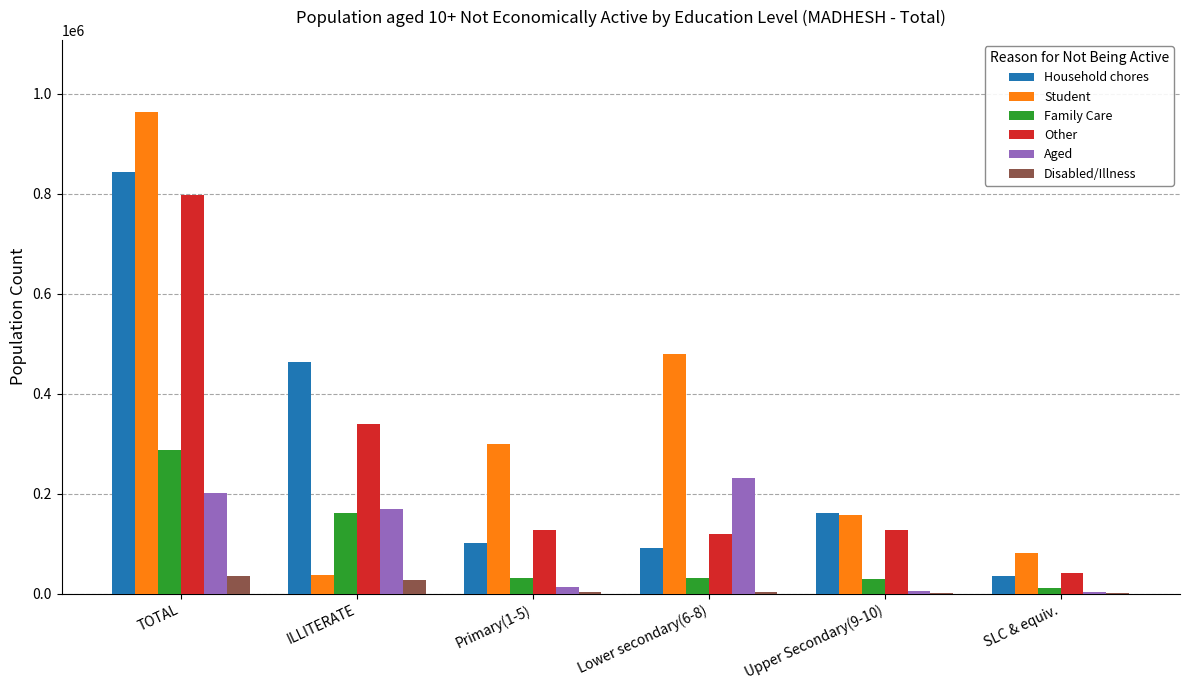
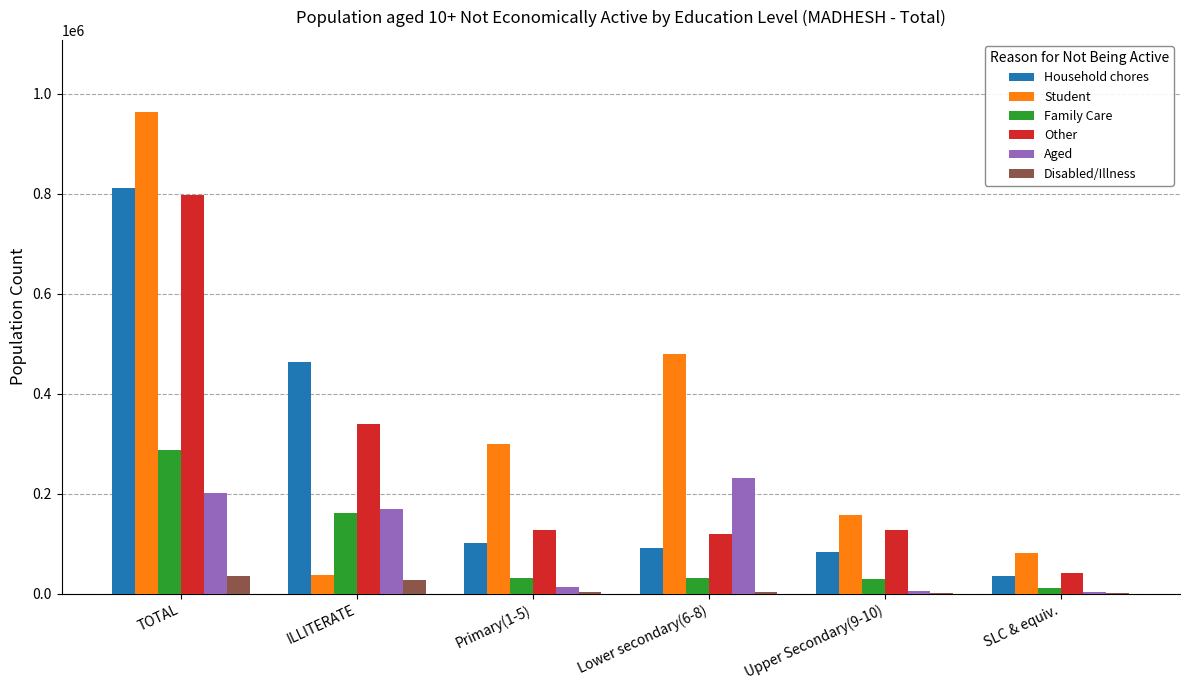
Household chores, TOTAL: 840000 -> 810000
Household chores, Upper Secondary(9-10): 160000 -> 80000
